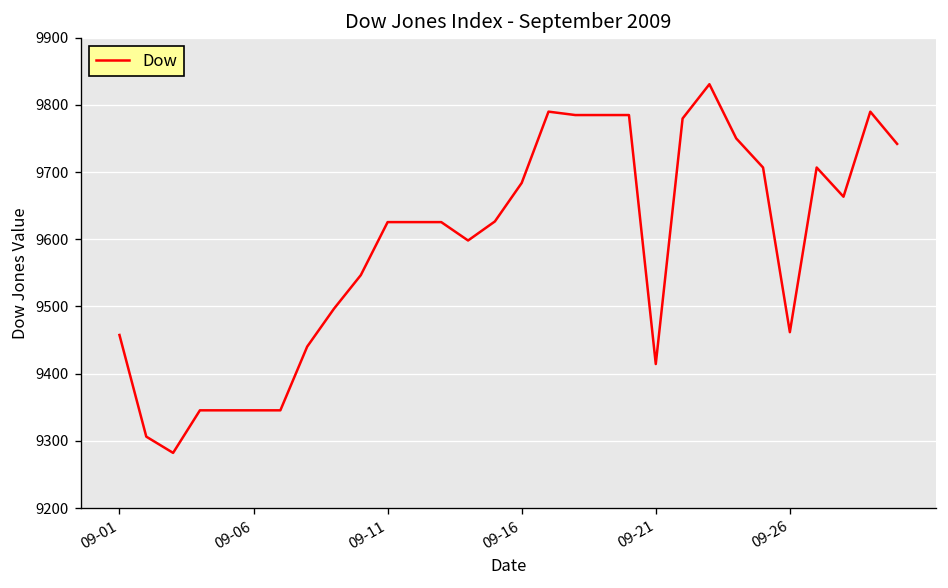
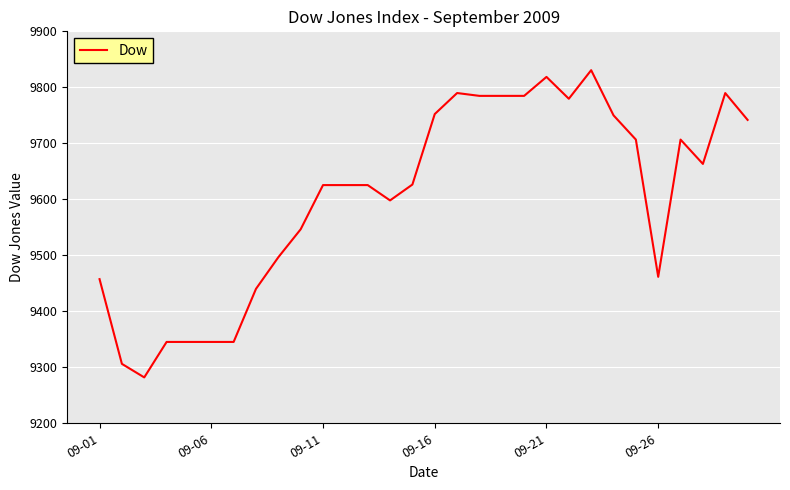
09-16: 9680 -> 9750
09-21: 9410 -> 9820
